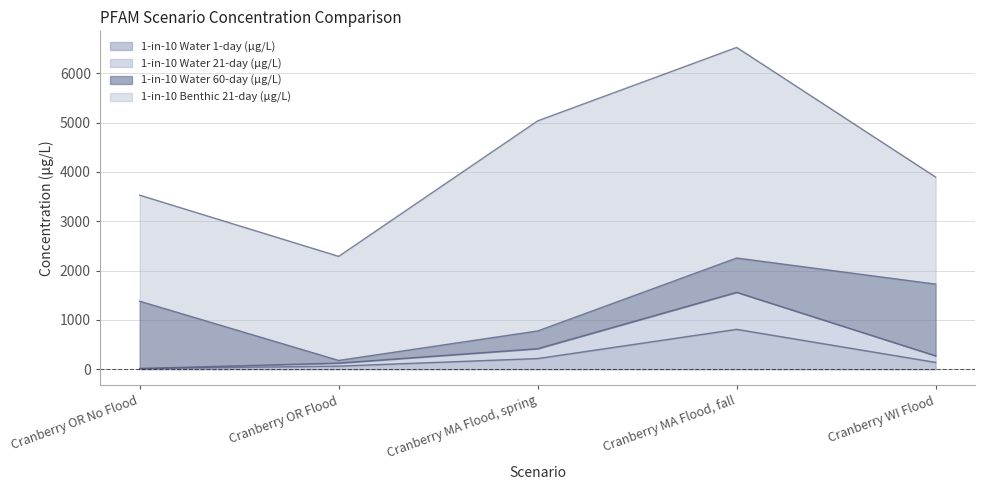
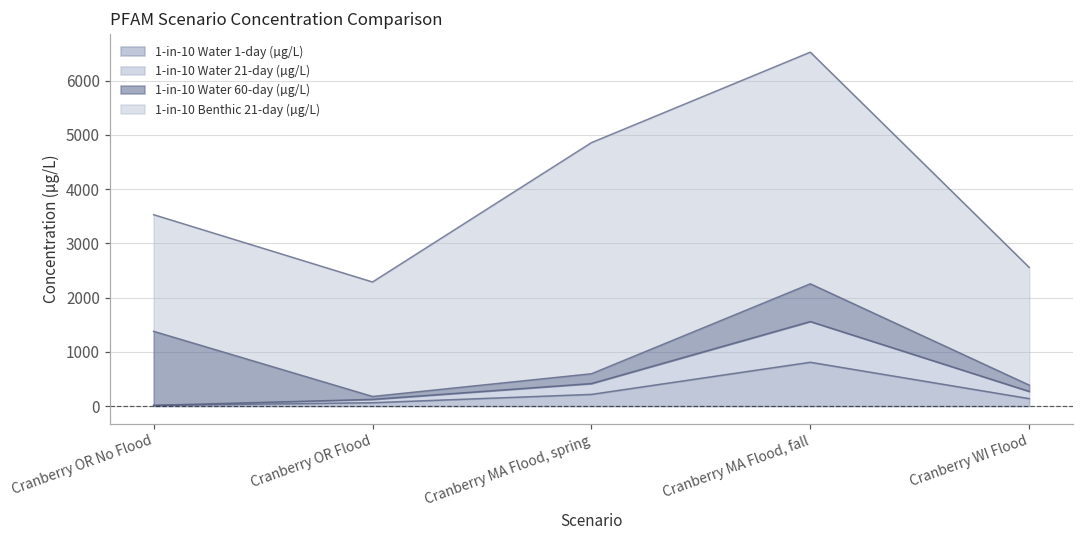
1-in-10 Water 60-day (µg/L), Cranberry MA Flood, spring: 400 -> 200
1-in-10 Water 60-day (µg/L), Cranberry WI Flood: 1500 -> 100
